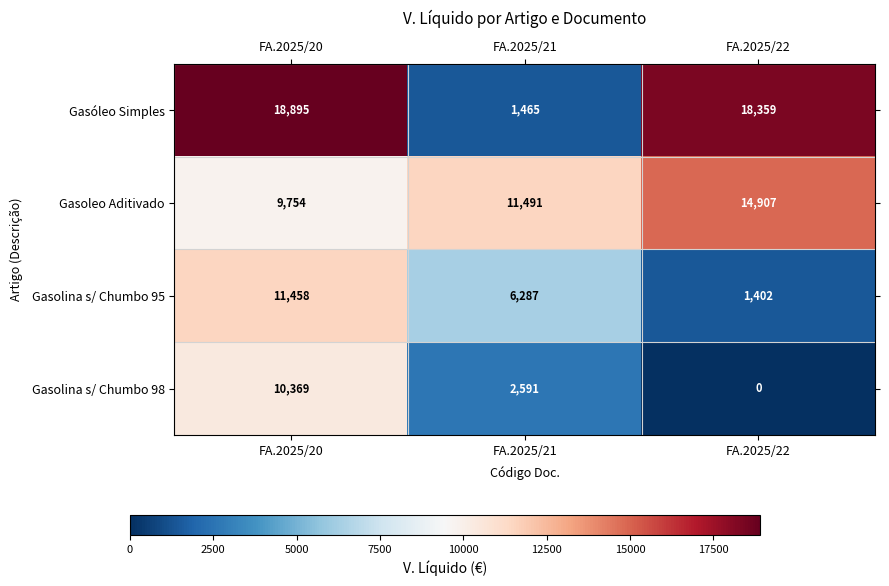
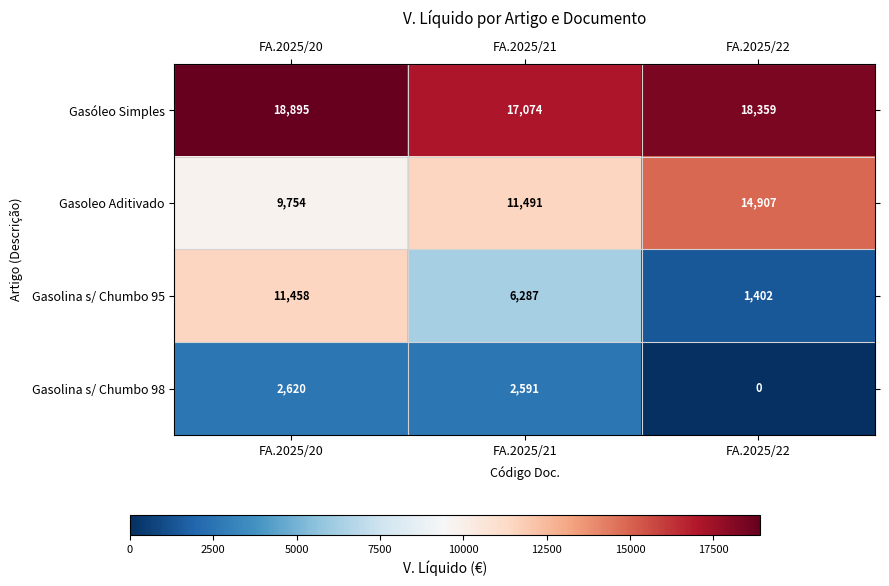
Gasóleo Simples, FA.2025/21: 1,465 -> 17,074
Gasolina s/ Chumbo 98, FA.2025/20: 10,369 -> 2,620
